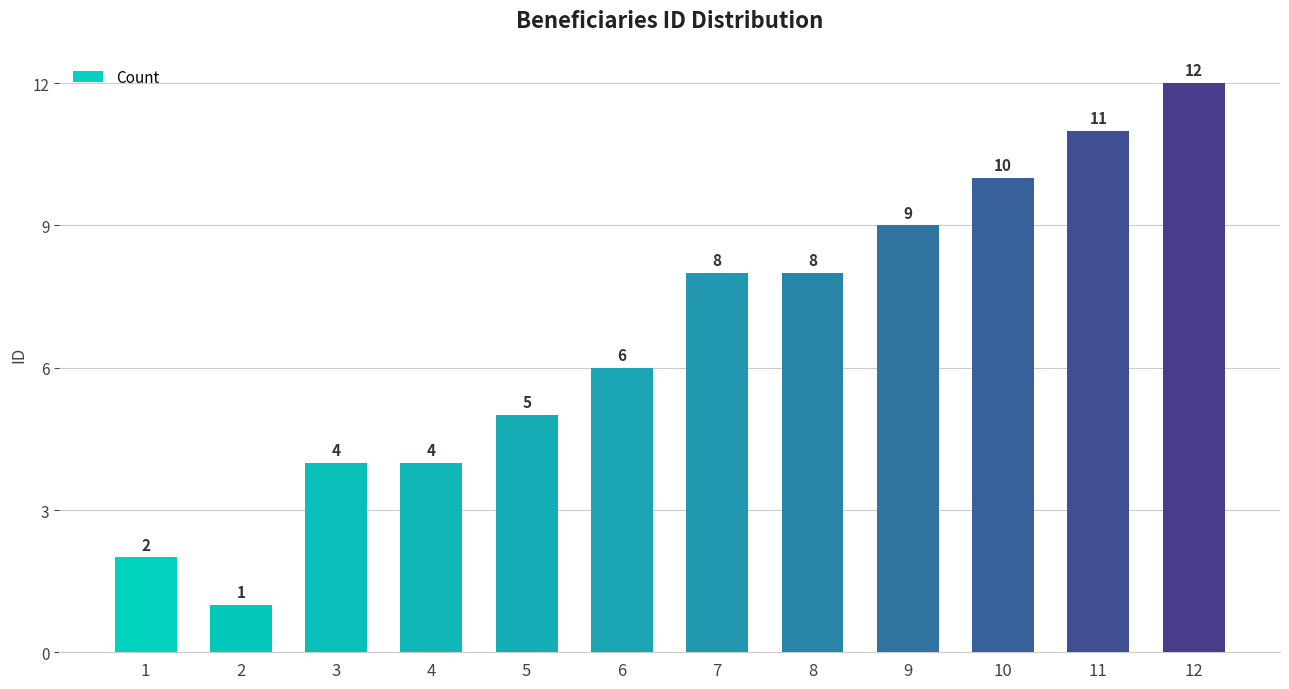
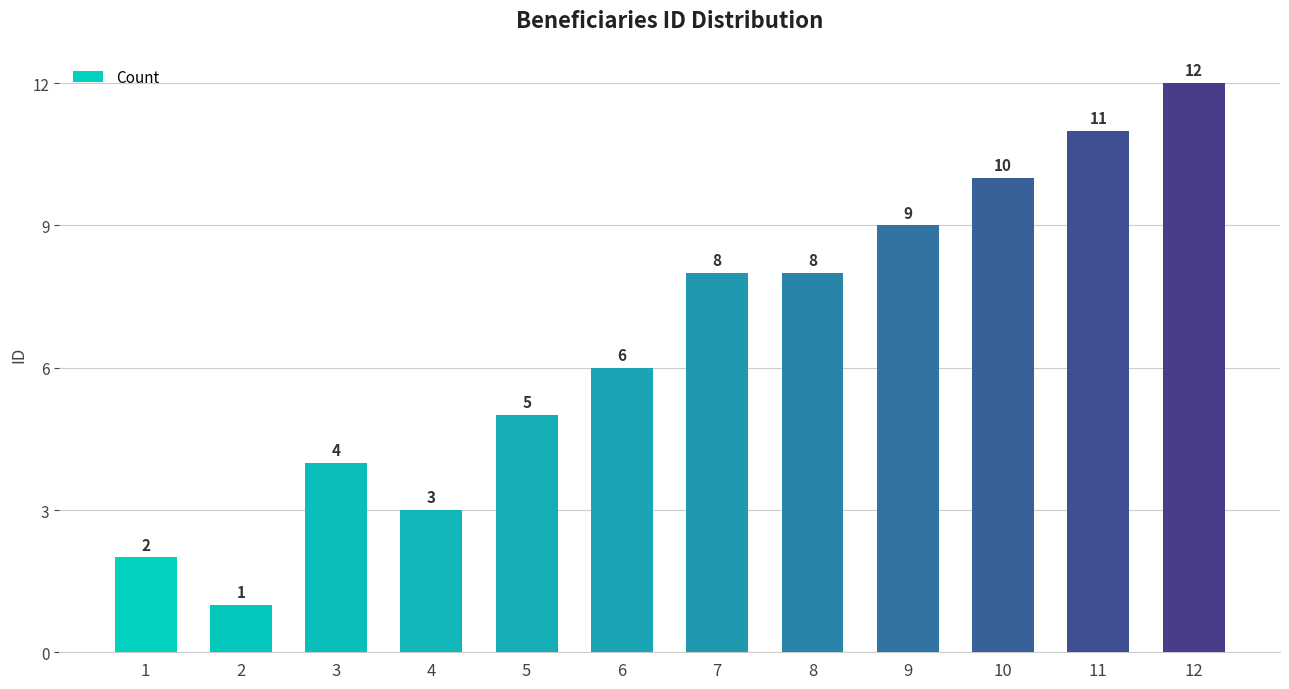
4: 4 -> 3
